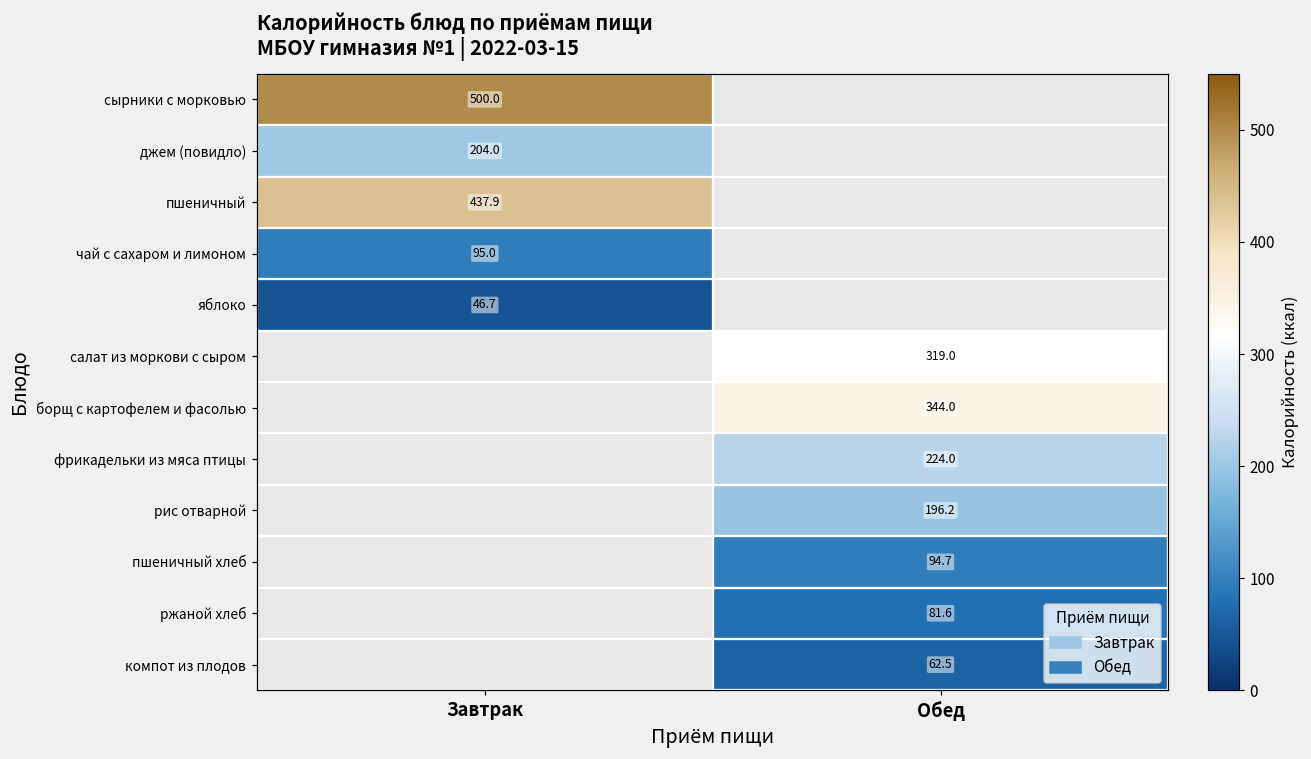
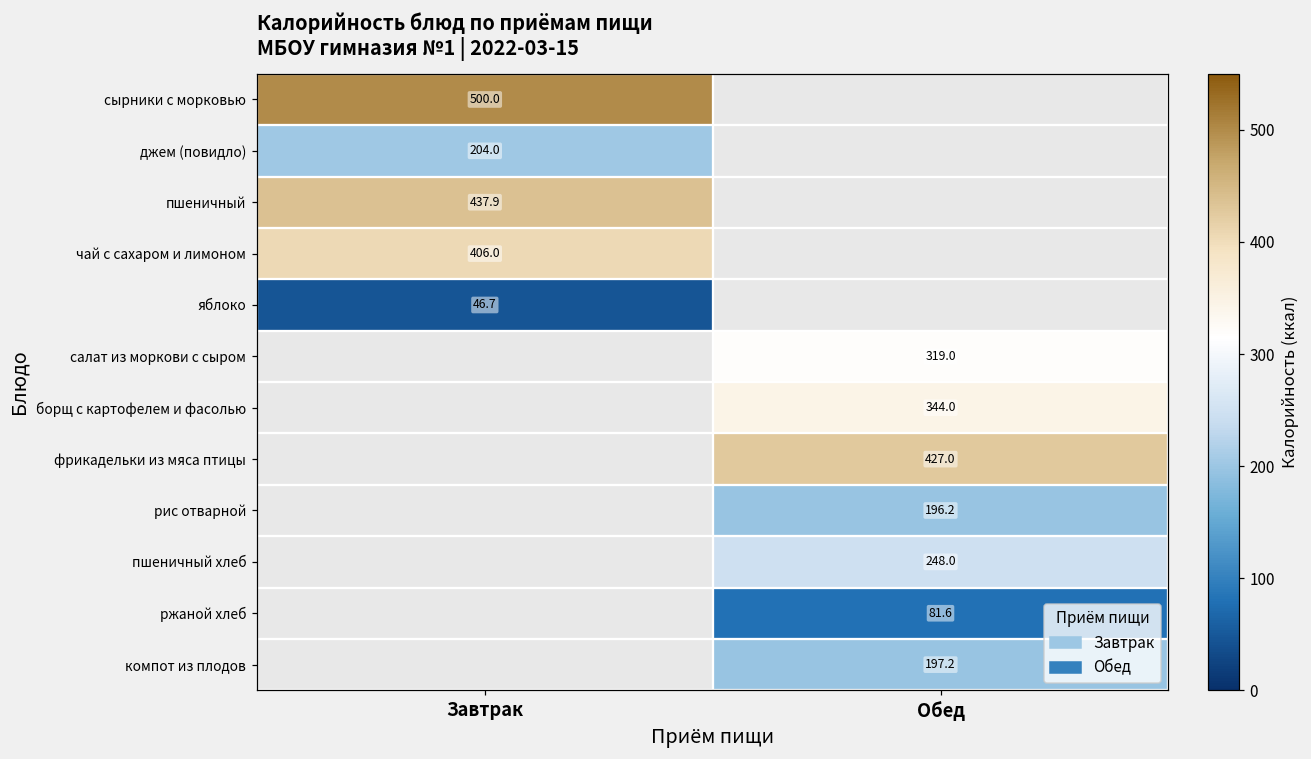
чай с сахаром и лимоном, Завтрак: 95.0 -> 406.0
фрикадельки из мяса птицы, Обед: 224.0 -> 427.0
пшеничный хлеб, Обед: 94.7 -> 248.0
компот из плодов, Обед: 62.5 -> 197.2
